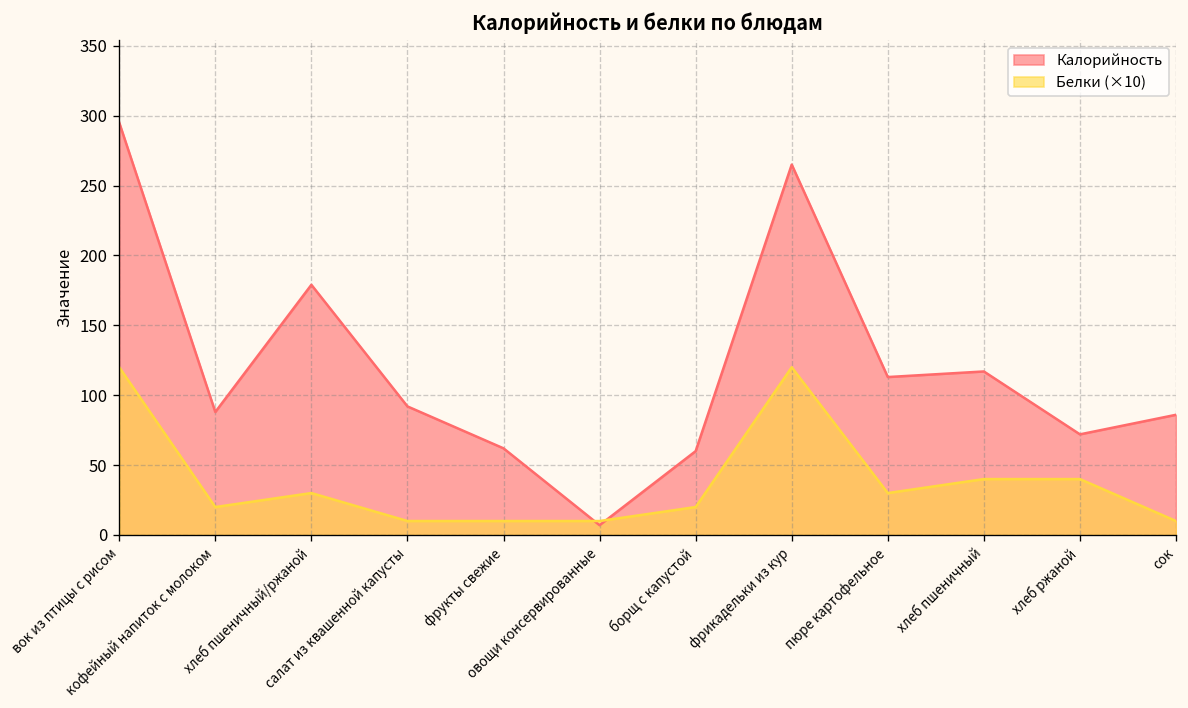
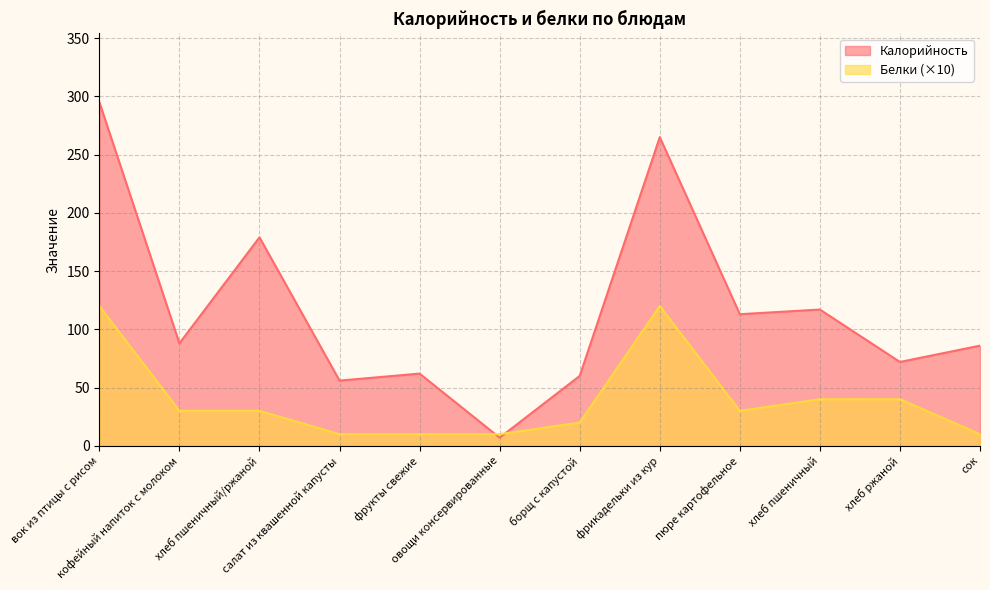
Белки (×10), кофейный напиток с молоком: 20 -> 30
Калорийность, салат из квашенной капусты: 92 -> 56
